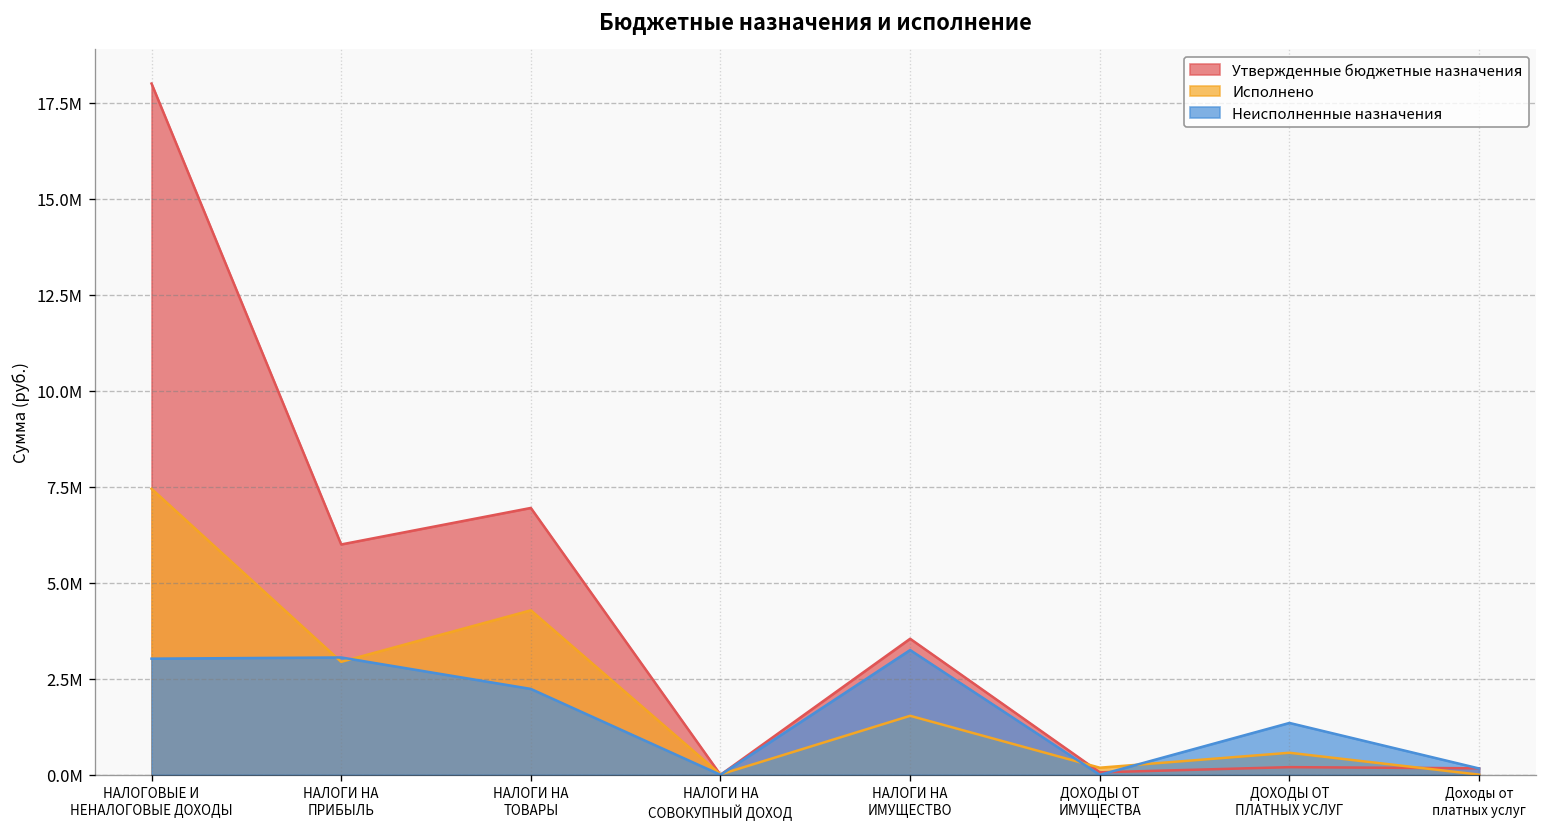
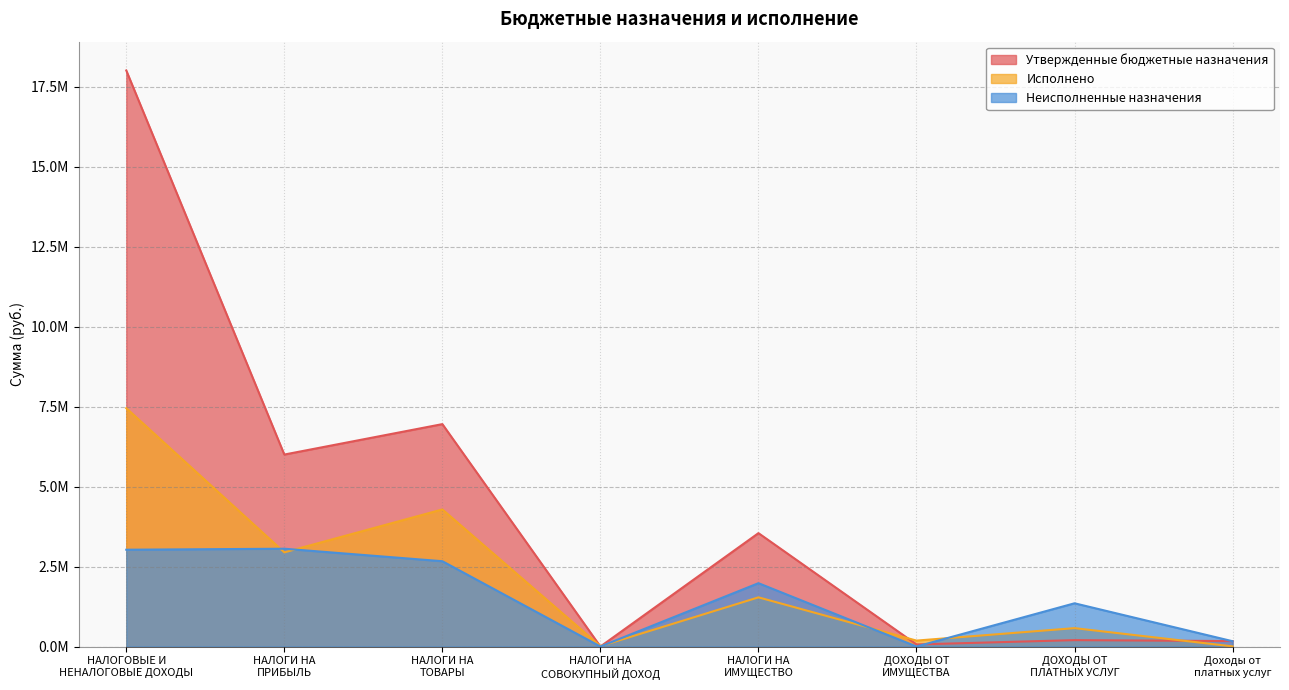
Неисполненные назначения, НАЛОГИ НА ТОВАРЫ: 2200000 -> 2700000
Неисполненные назначения, НАЛОГИ НА ИМУЩЕСТВО: 3200000 -> 2000000
